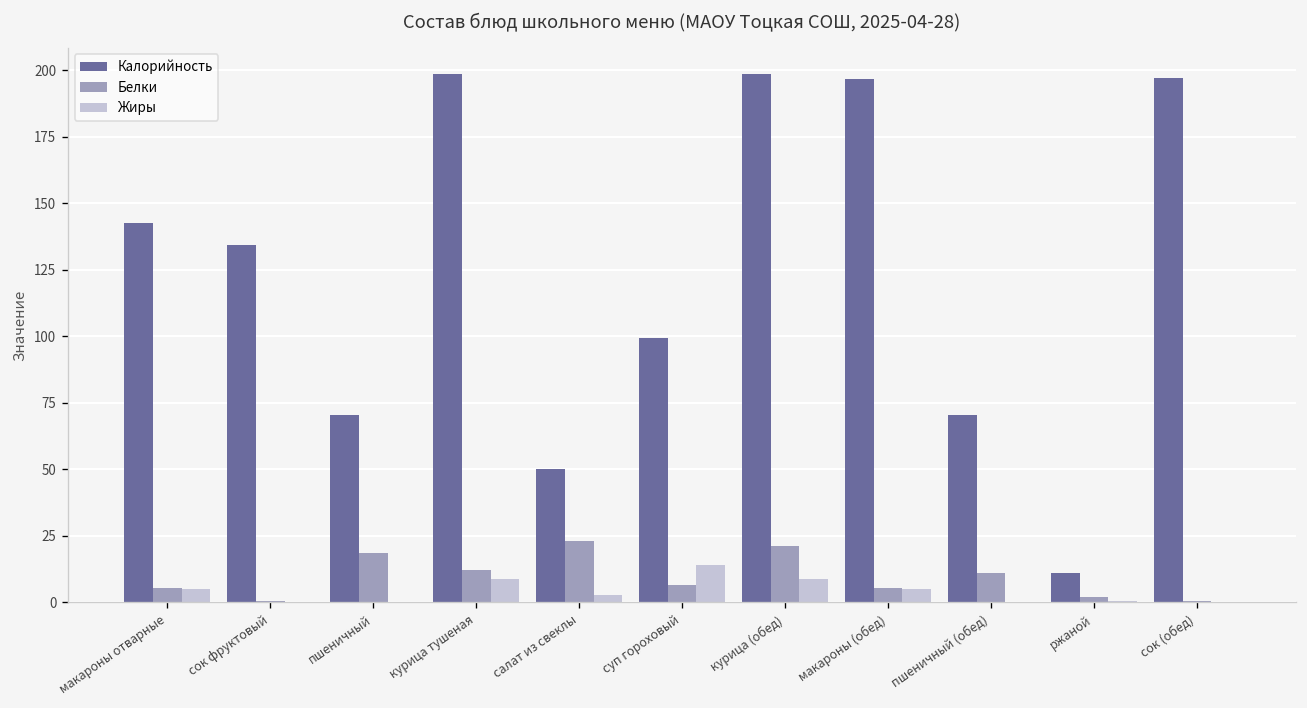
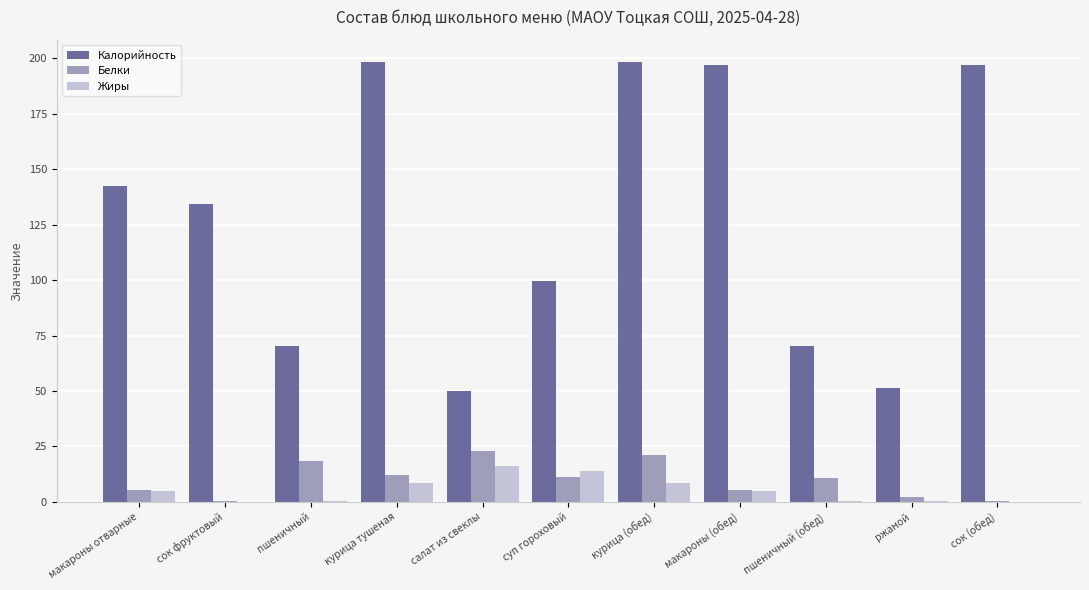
Жиры, салат из свеклы: 3 -> 16
Белки, суп гороховый: 7 -> 11
Калорийность, ржаной: 11 -> 51
